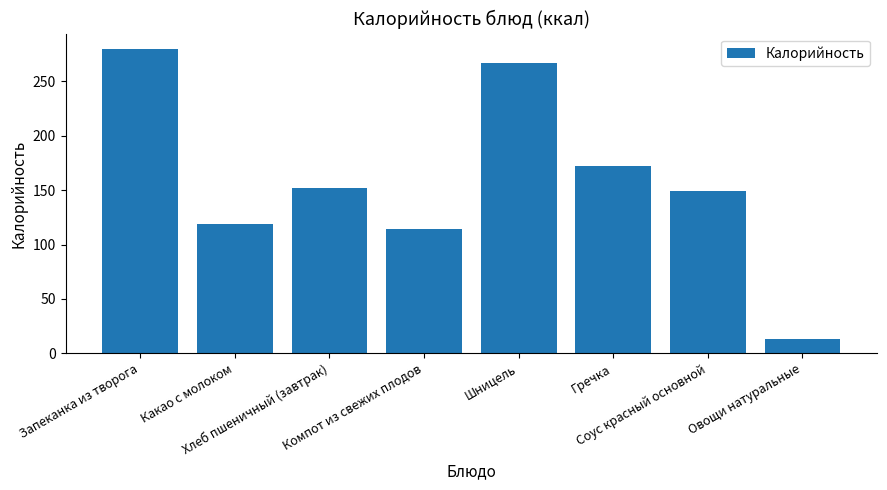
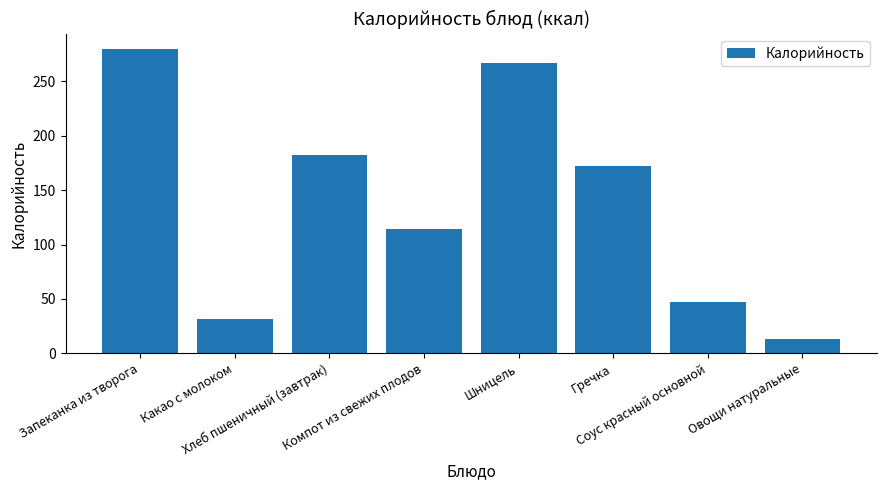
Какао с молоком: 119 -> 32
Хлеб пшеничный (завтрак): 152 -> 182
Соус красный основной: 149 -> 47
